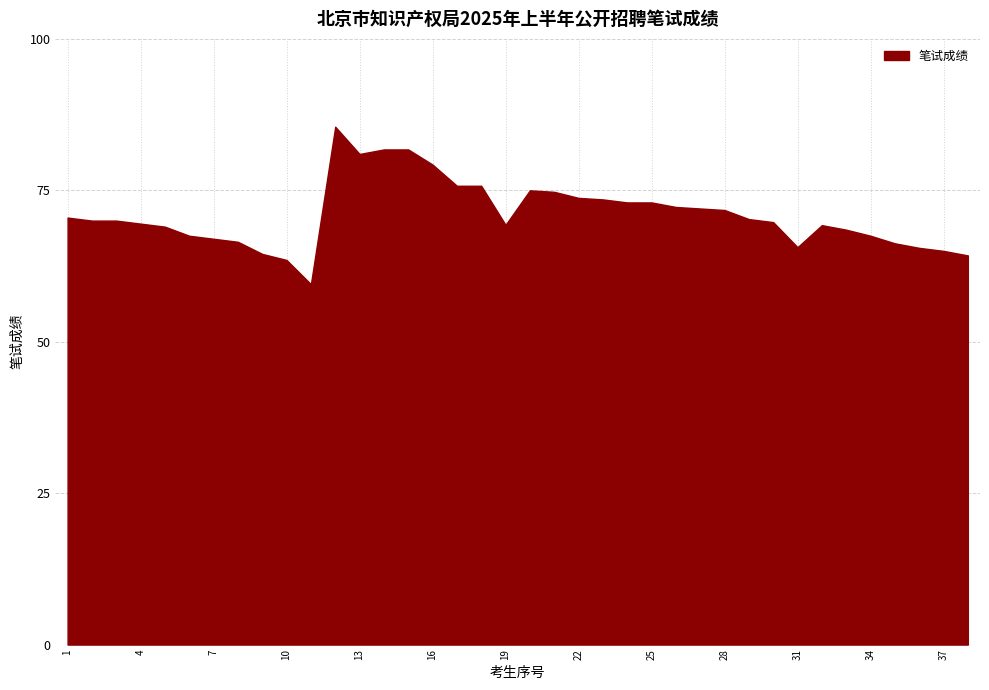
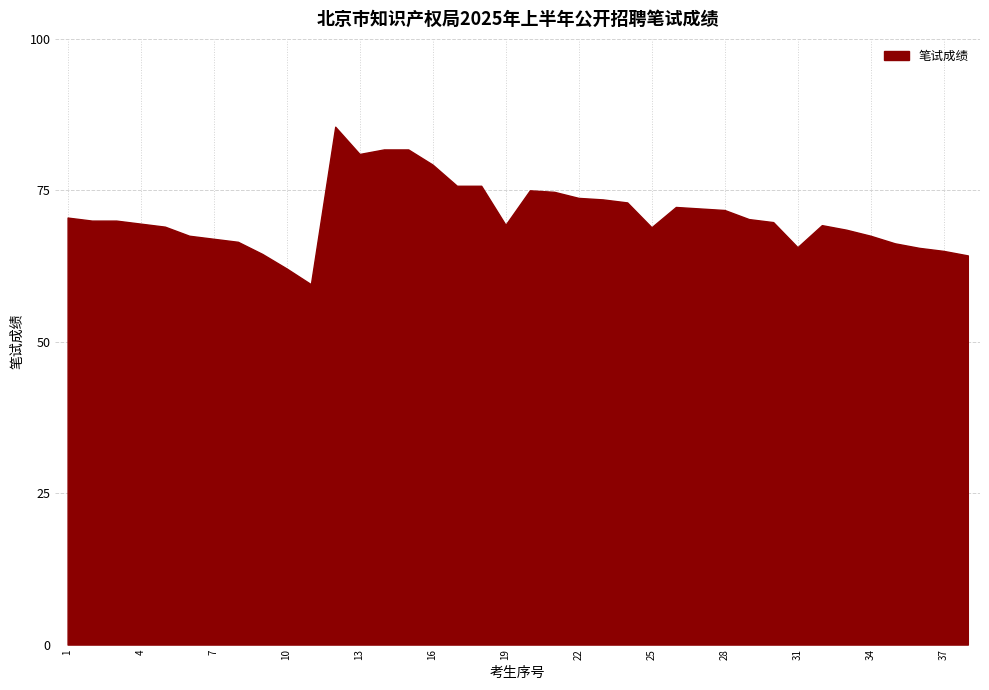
10: 64 -> 62
25: 73 -> 69
